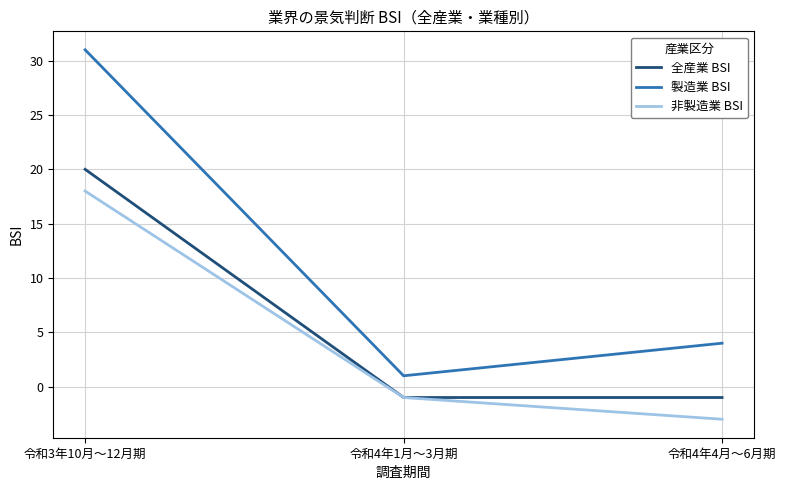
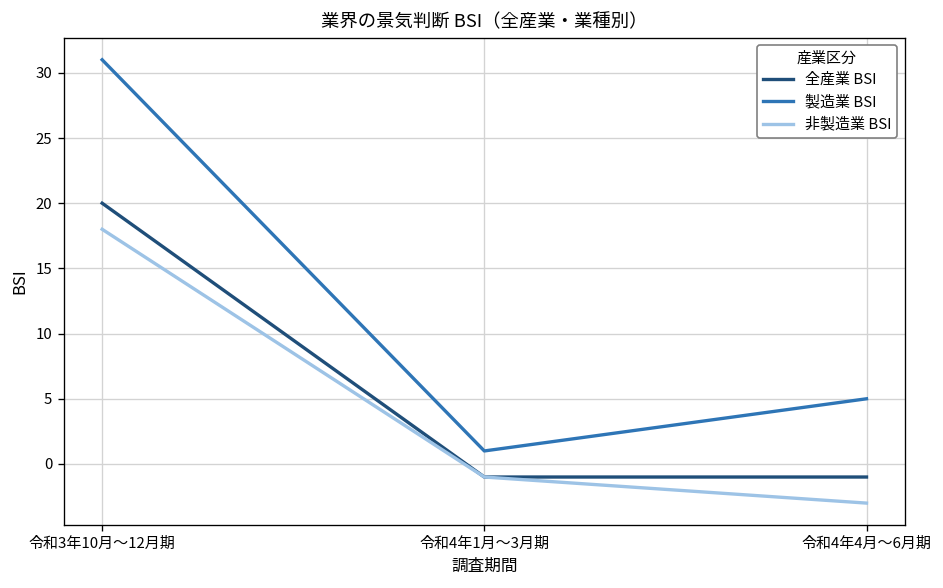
製造業 BSI, 令和4年4月～6月期: 4 -> 5
